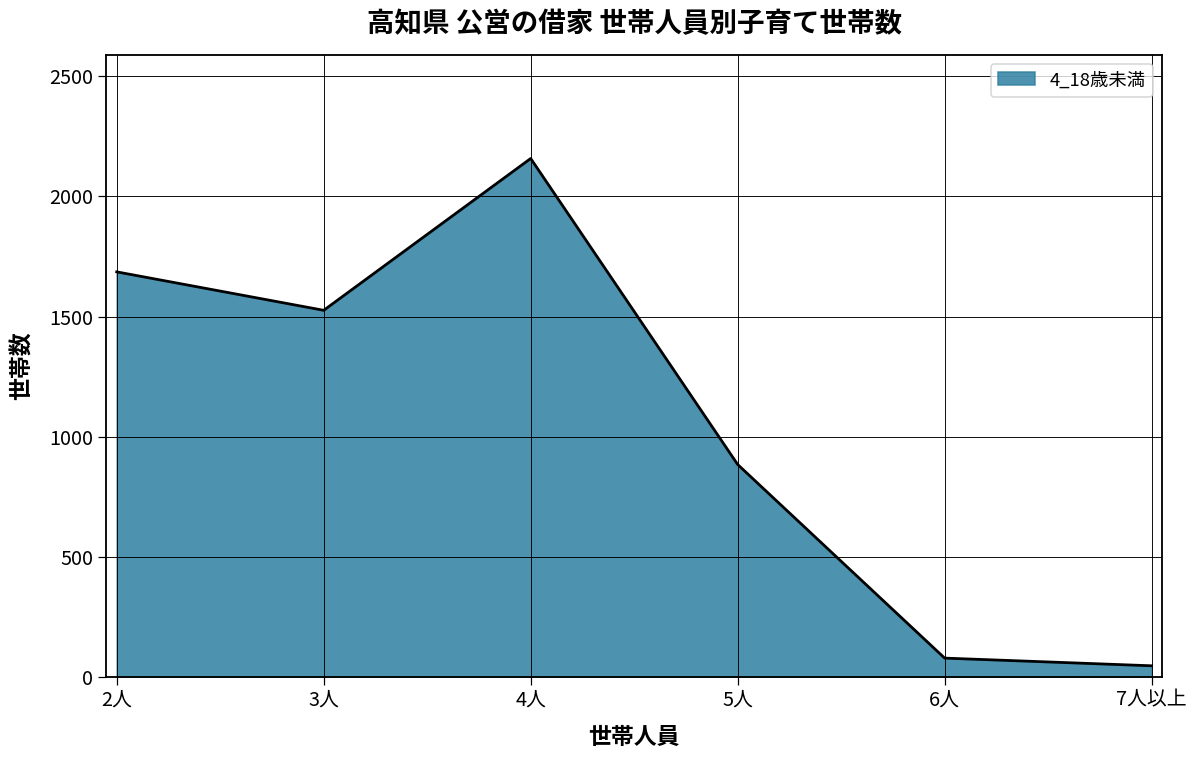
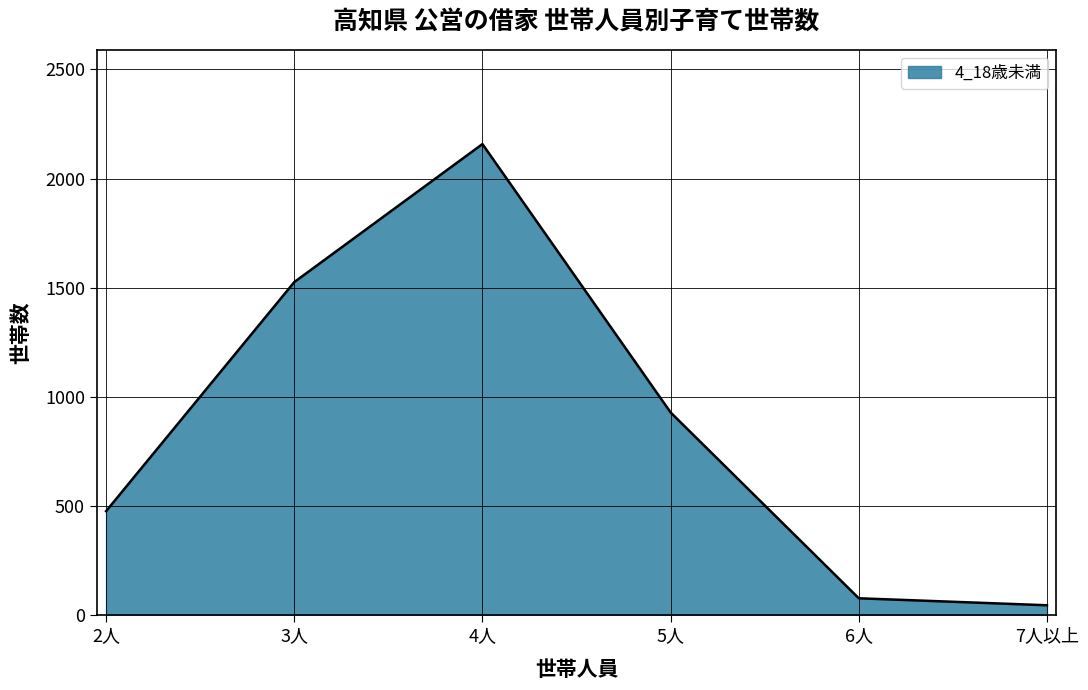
2人: 1690 -> 480
5人: 880 -> 930
